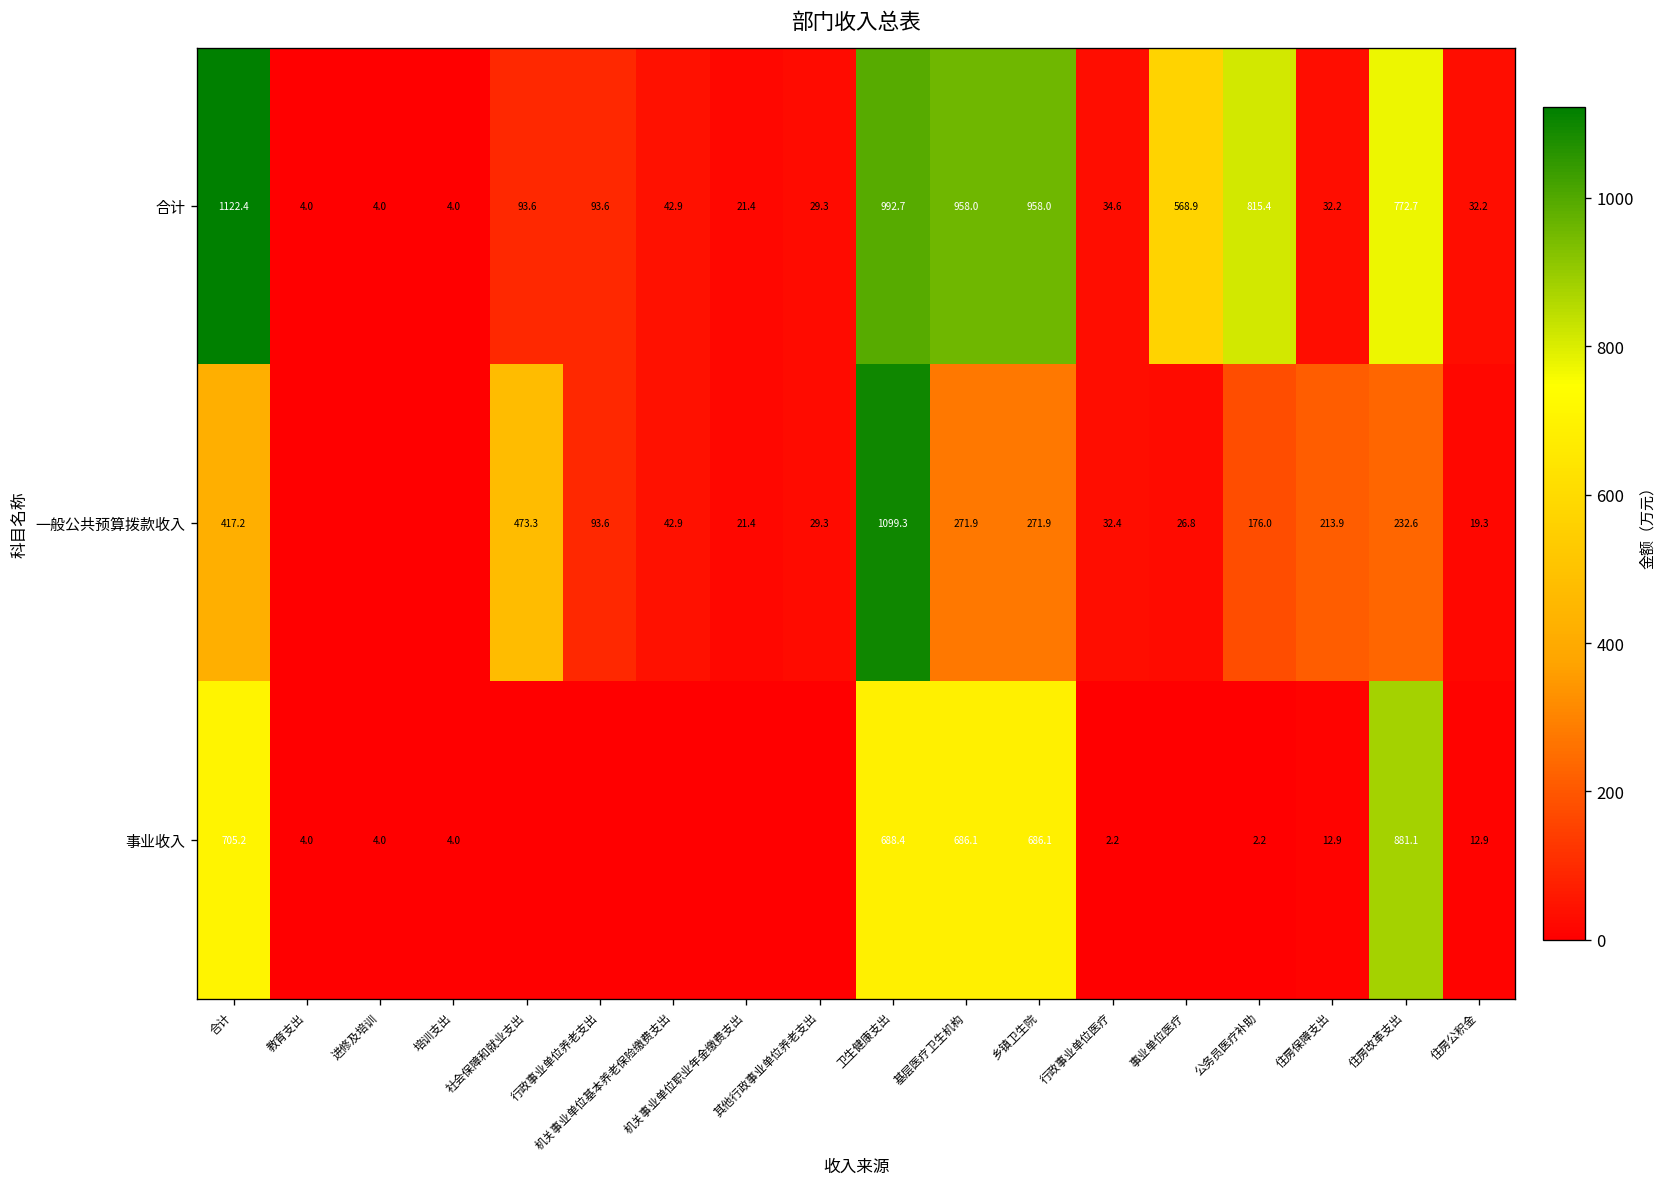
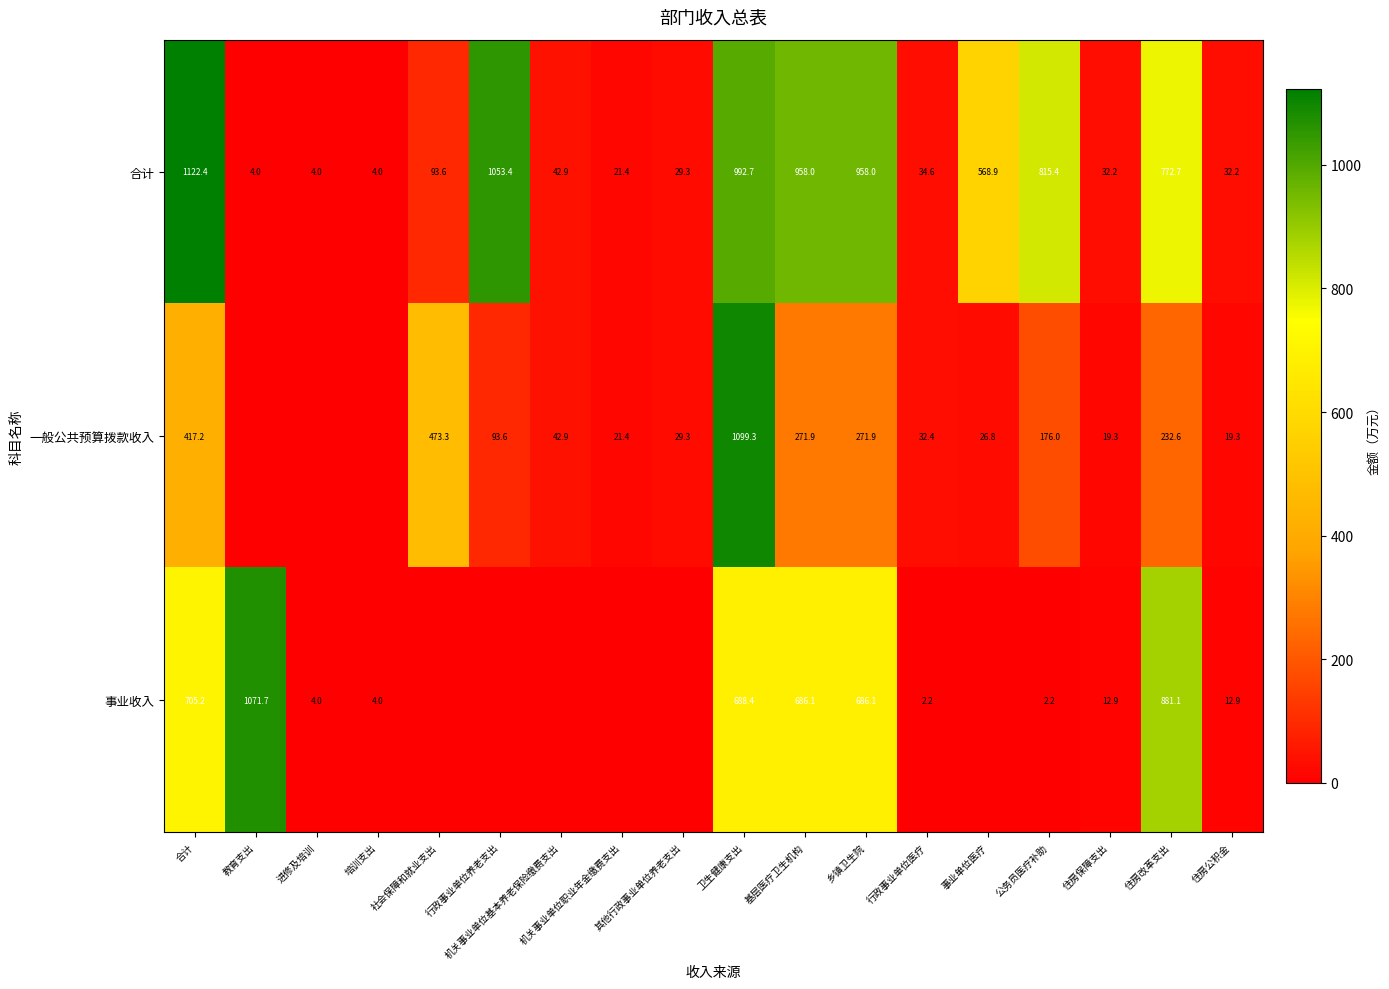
合计, 行政事业单位养老支出: 93.6 -> 1053.4
一般公共预算拨款收入, 住房保障支出: 213.9 -> 19.3
事业收入, 教育支出: 4.0 -> 1071.7
